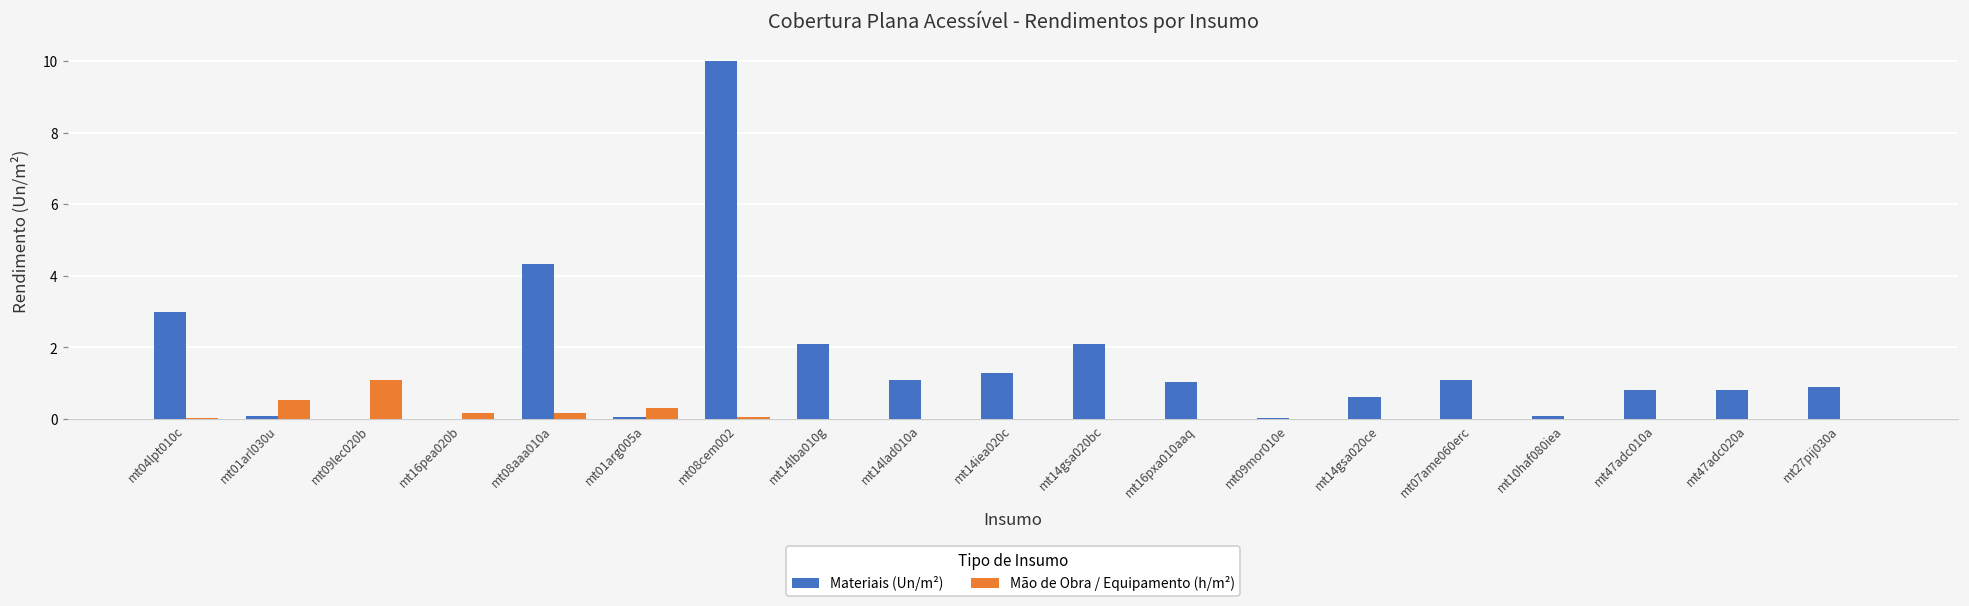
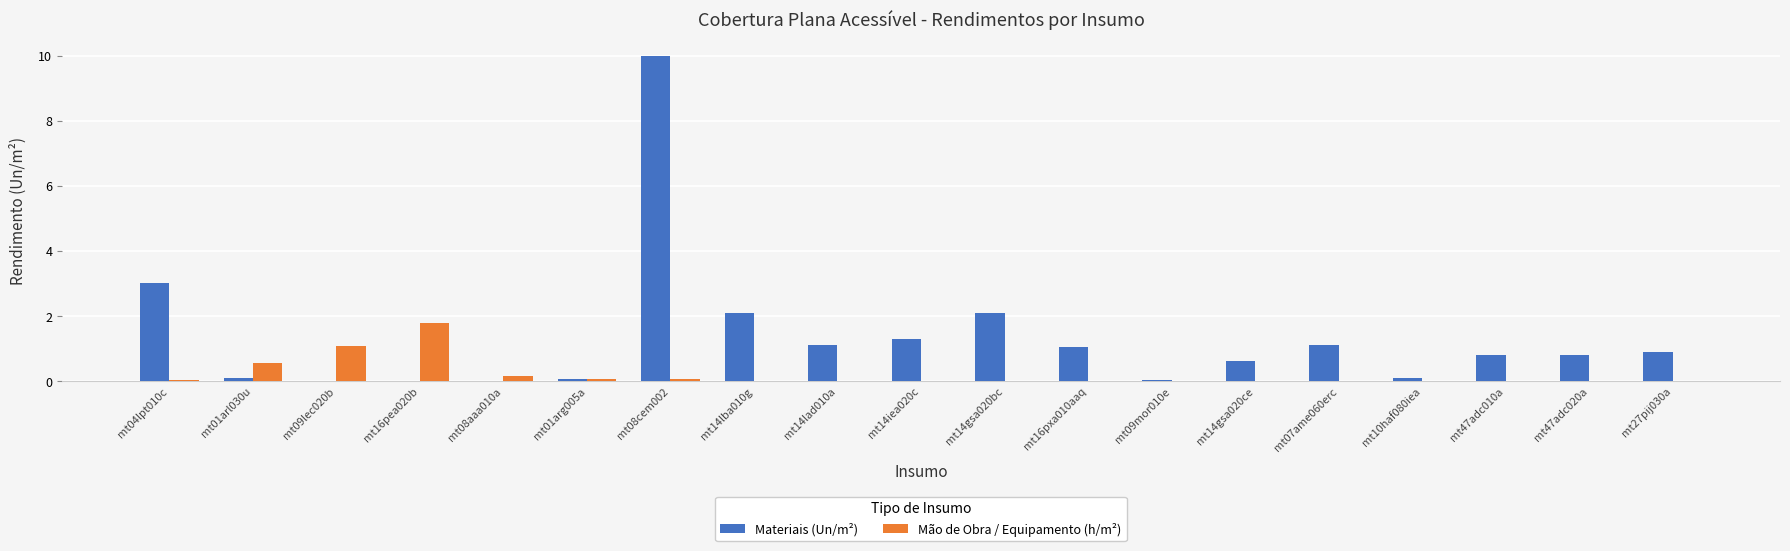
Mão de Obra / Equipamento (h/m²), mt16pea020b: 0.2 -> 1.8
Materiais (Un/m²), mt08aaa010a: 4.3 -> 0.0
Mão de Obra / Equipamento (h/m²), mt01arg005a: 0.3 -> 0.1
